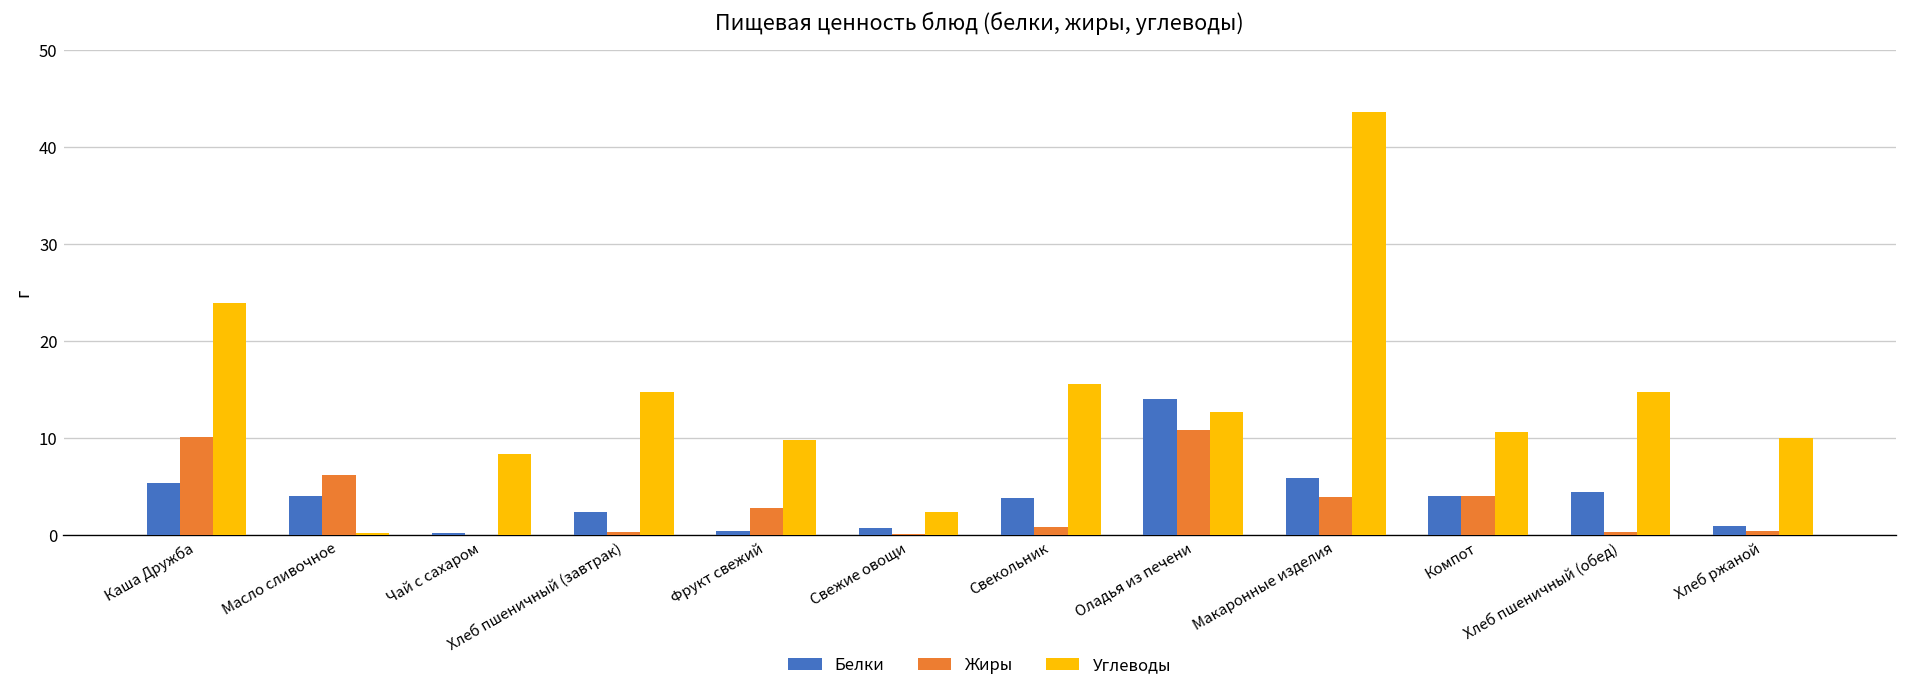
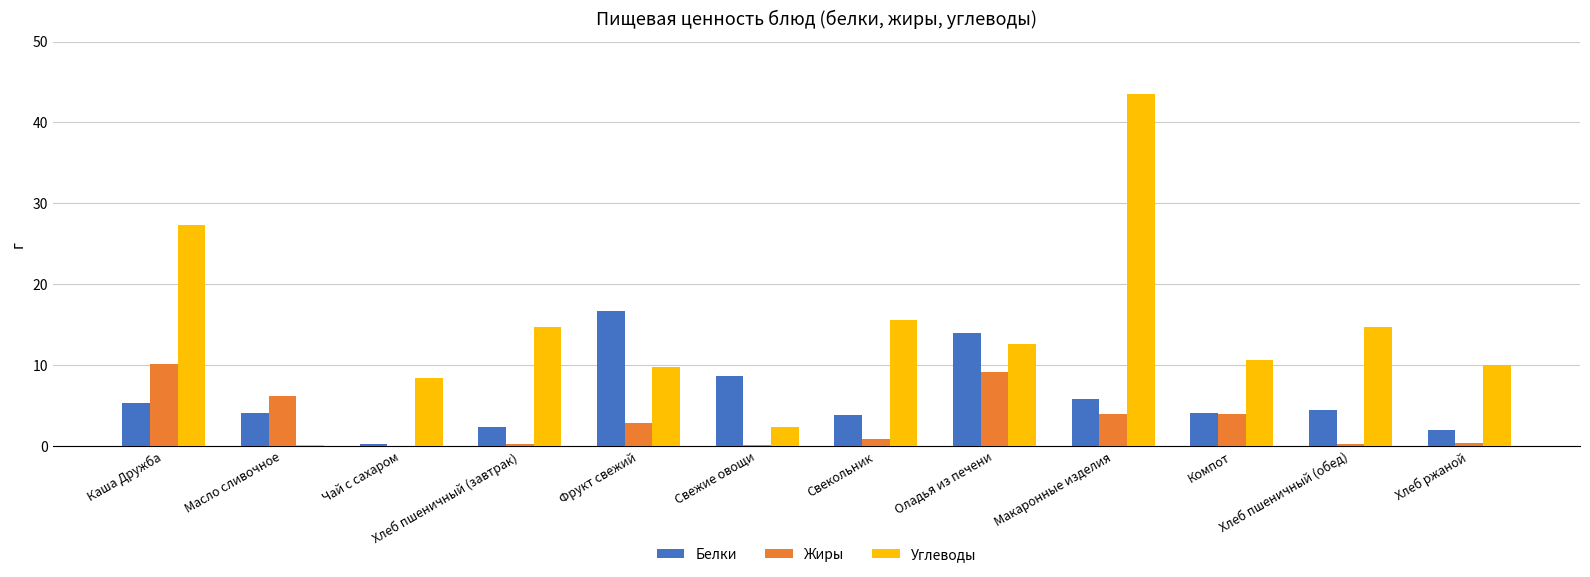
Углеводы, Каша Дружба: 24 -> 27
Белки, Фрукт свежий: 0 -> 17
Белки, Свежие овощи: 1 -> 9
Жиры, Оладья из печени: 11 -> 9
Белки, Хлеб ржаной: 1 -> 2
